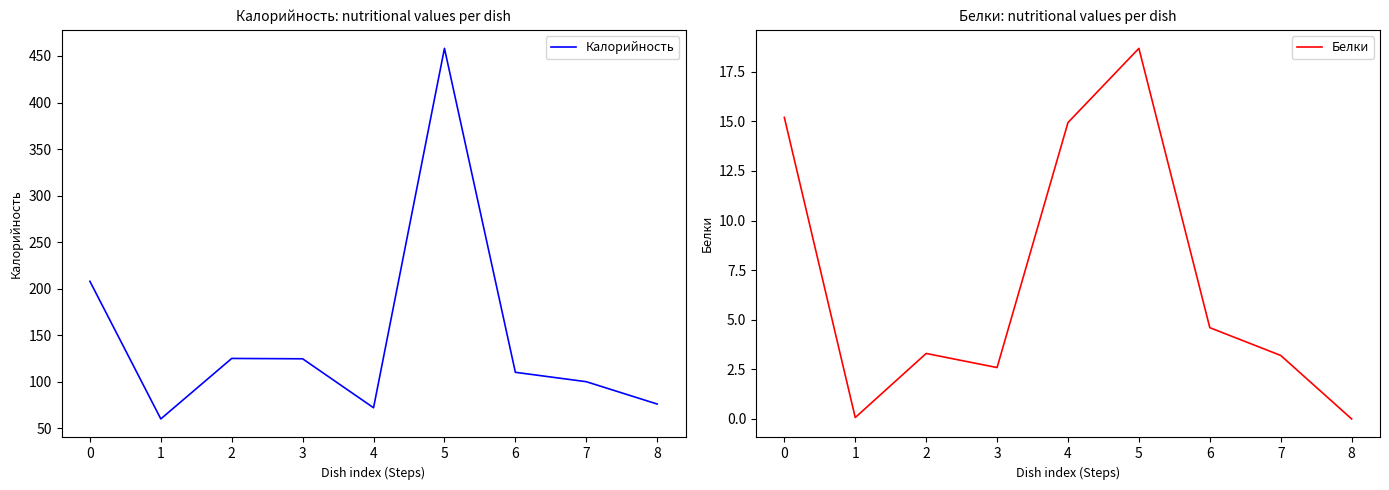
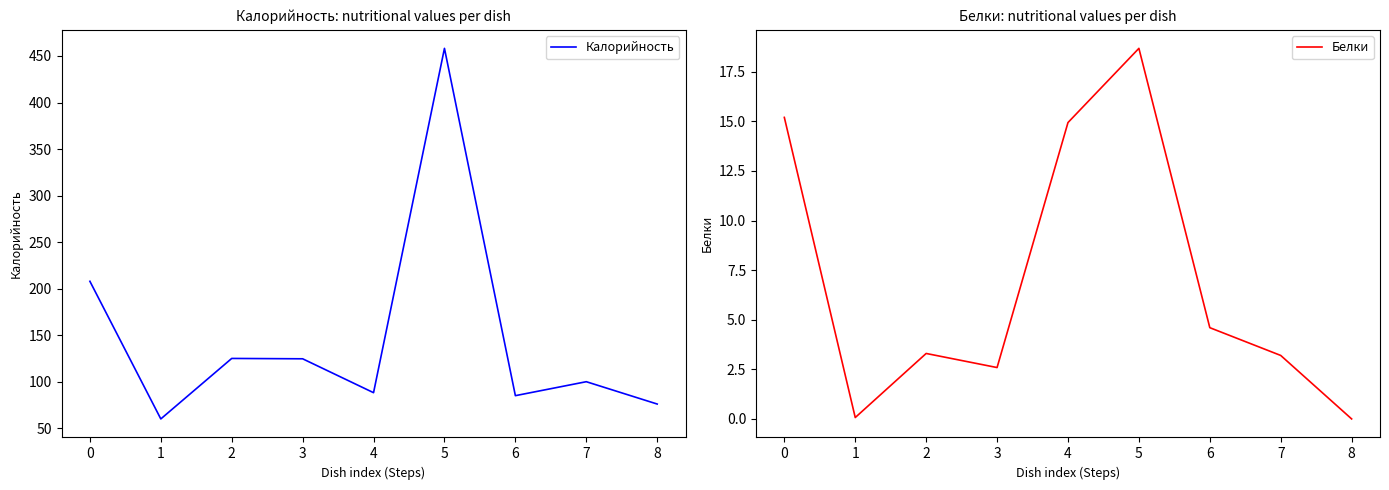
Калорийность: nutritional values per dish, 4: 70 -> 90
Калорийность: nutritional values per dish, 6: 110 -> 90
